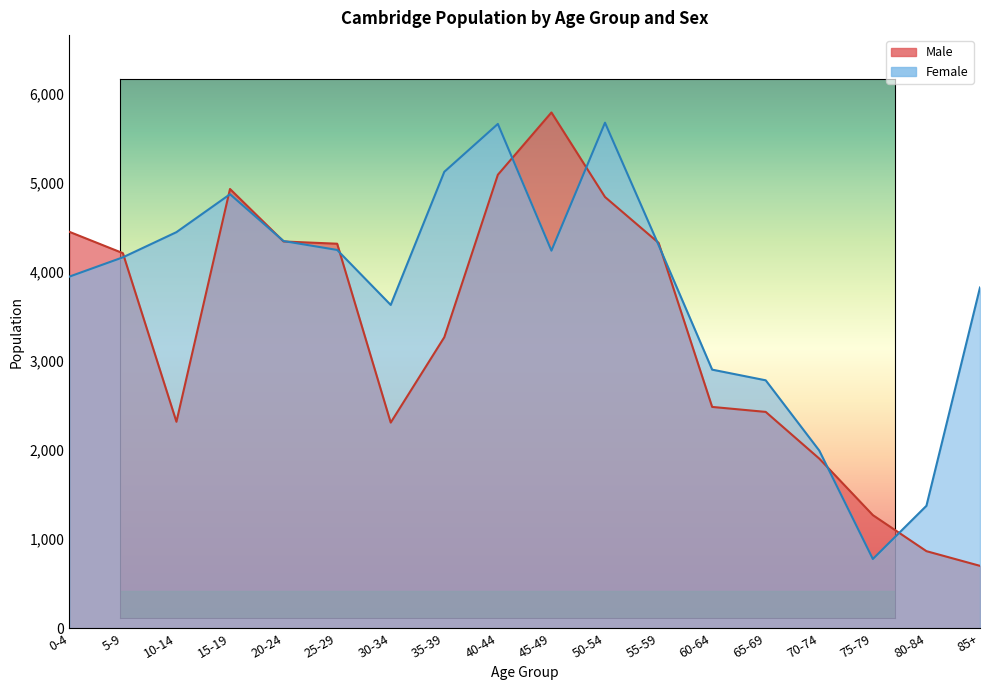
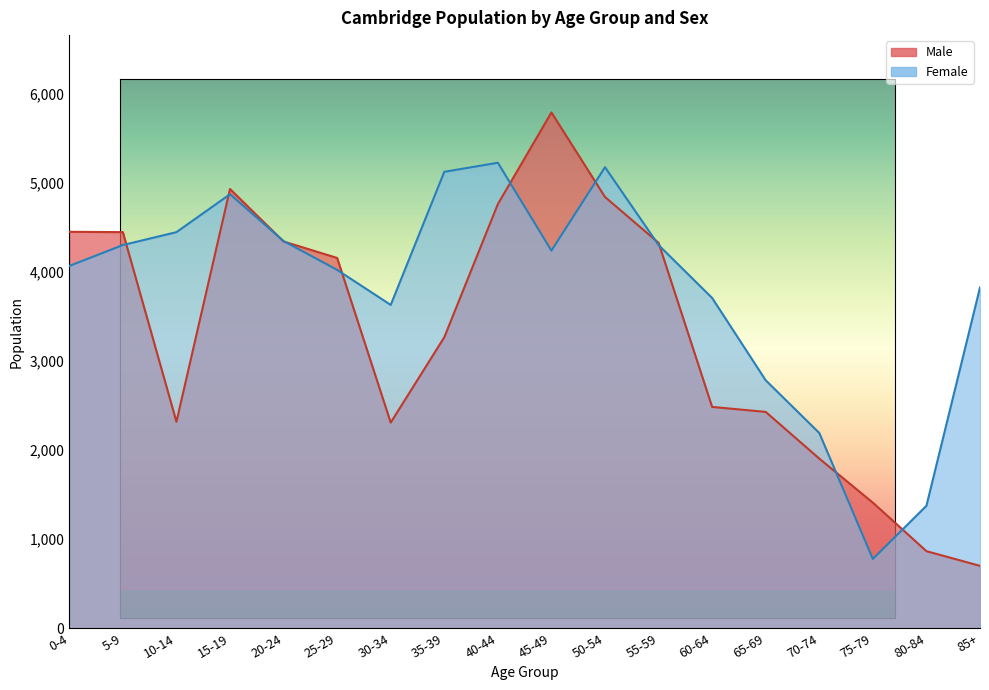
Female, 0-4: 4,000 -> 4,100
Male, 5-9: 4,200 -> 4,500
Female, 5-9: 4,200 -> 4,300
Male, 25-29: 4,300 -> 4,200
Female, 25-29: 4,300 -> 4,000
Male, 40-44: 5,100 -> 4,800
Female, 40-44: 5,700 -> 5,200
Female, 50-54: 5,700 -> 5,200
Female, 60-64: 2,900 -> 3,700
Female, 70-74: 2,000 -> 2,200
Male, 75-79: 1,300 -> 1,400
